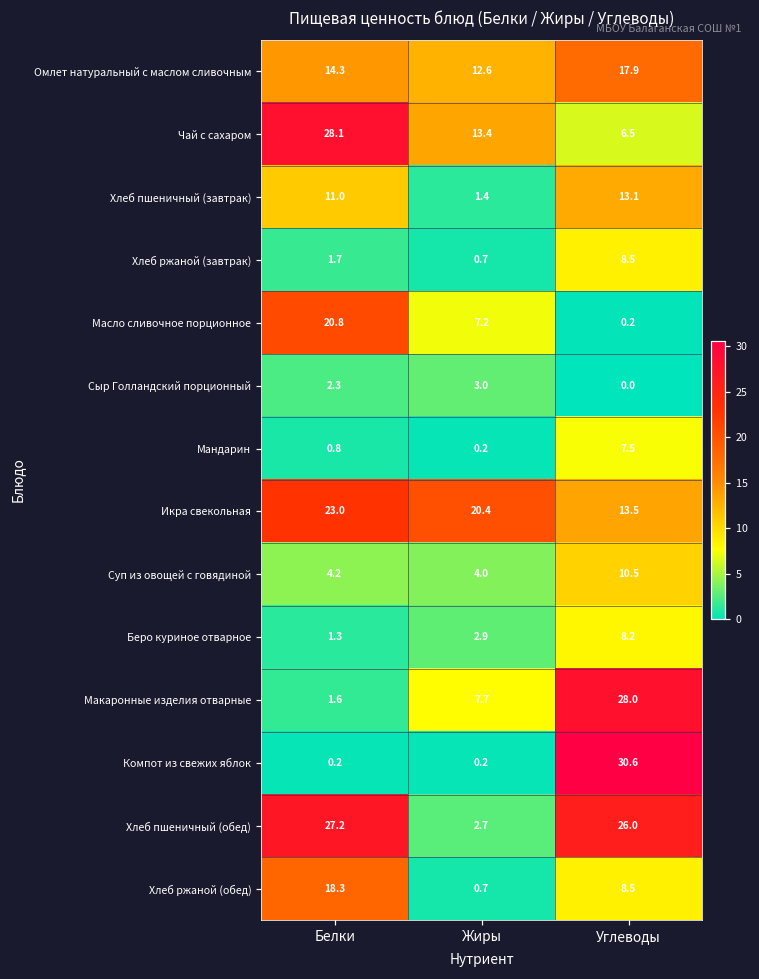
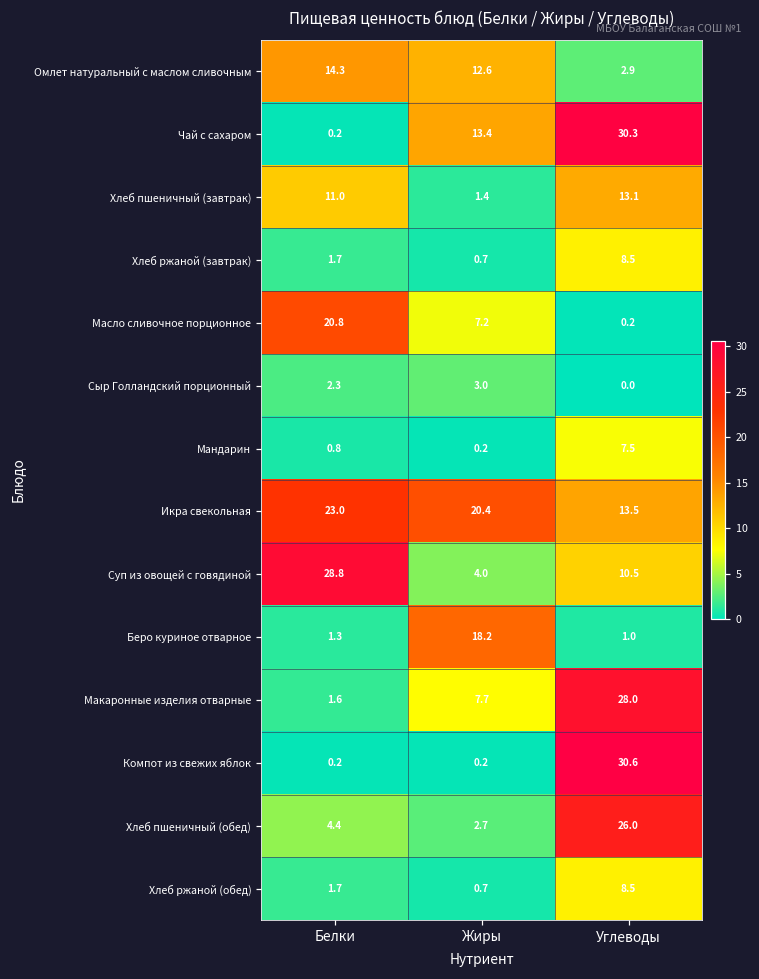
Омлет натуральный с маслом сливочным, Углеводы: 17.9 -> 2.9
Чай с сахаром, Белки: 28.1 -> 0.2
Чай с сахаром, Углеводы: 6.5 -> 30.3
Суп из овощей с говядиной, Белки: 4.2 -> 28.8
Беро куриное отварное, Жиры: 2.9 -> 18.2
Беро куриное отварное, Углеводы: 8.2 -> 1.0
Хлеб пшеничный (обед), Белки: 27.2 -> 4.4
Хлеб ржаной (обед), Белки: 18.3 -> 1.7
